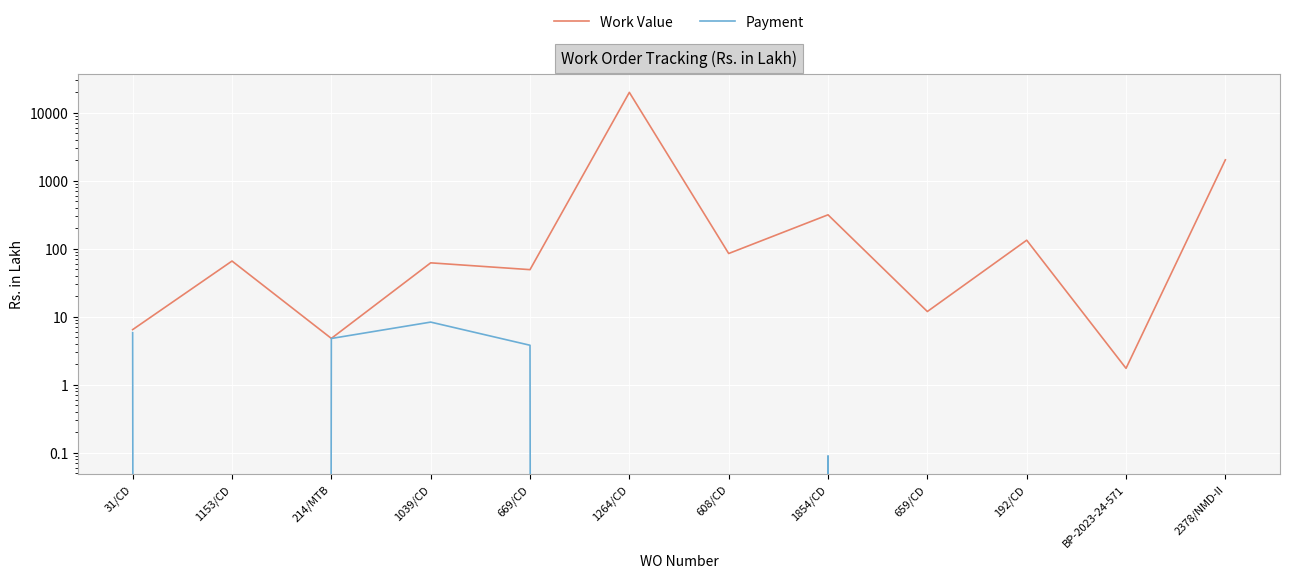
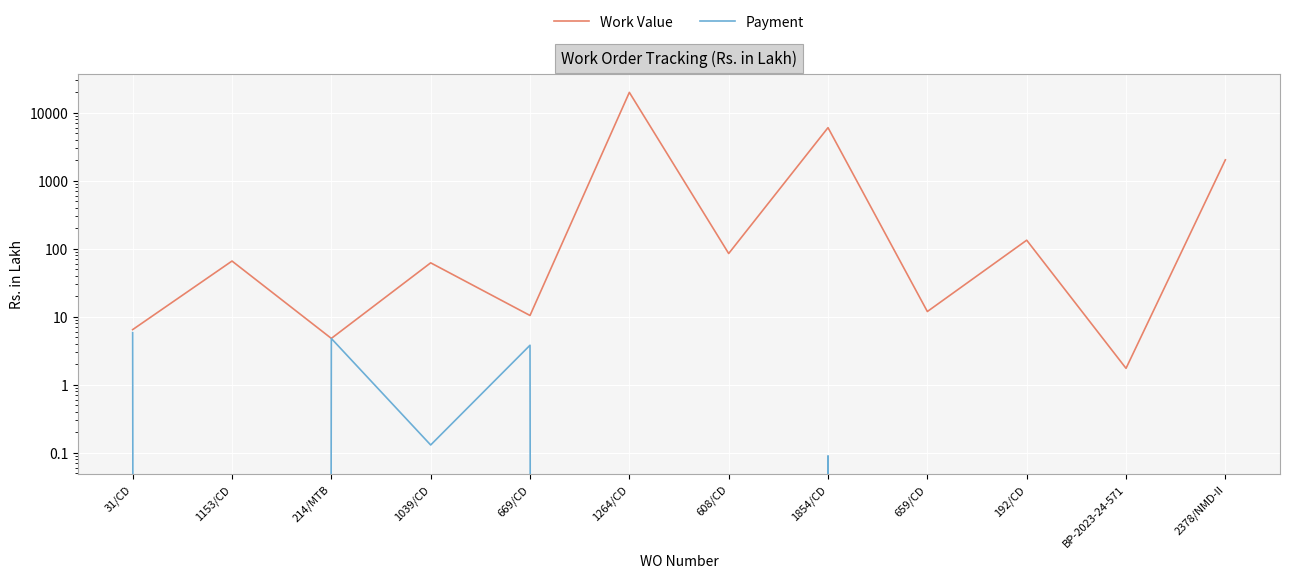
Payment, 1039/CD: 8 -> 0.13
Work Value, 669/CD: 50 -> 10
Work Value, 1854/CD: 300 -> 6000
